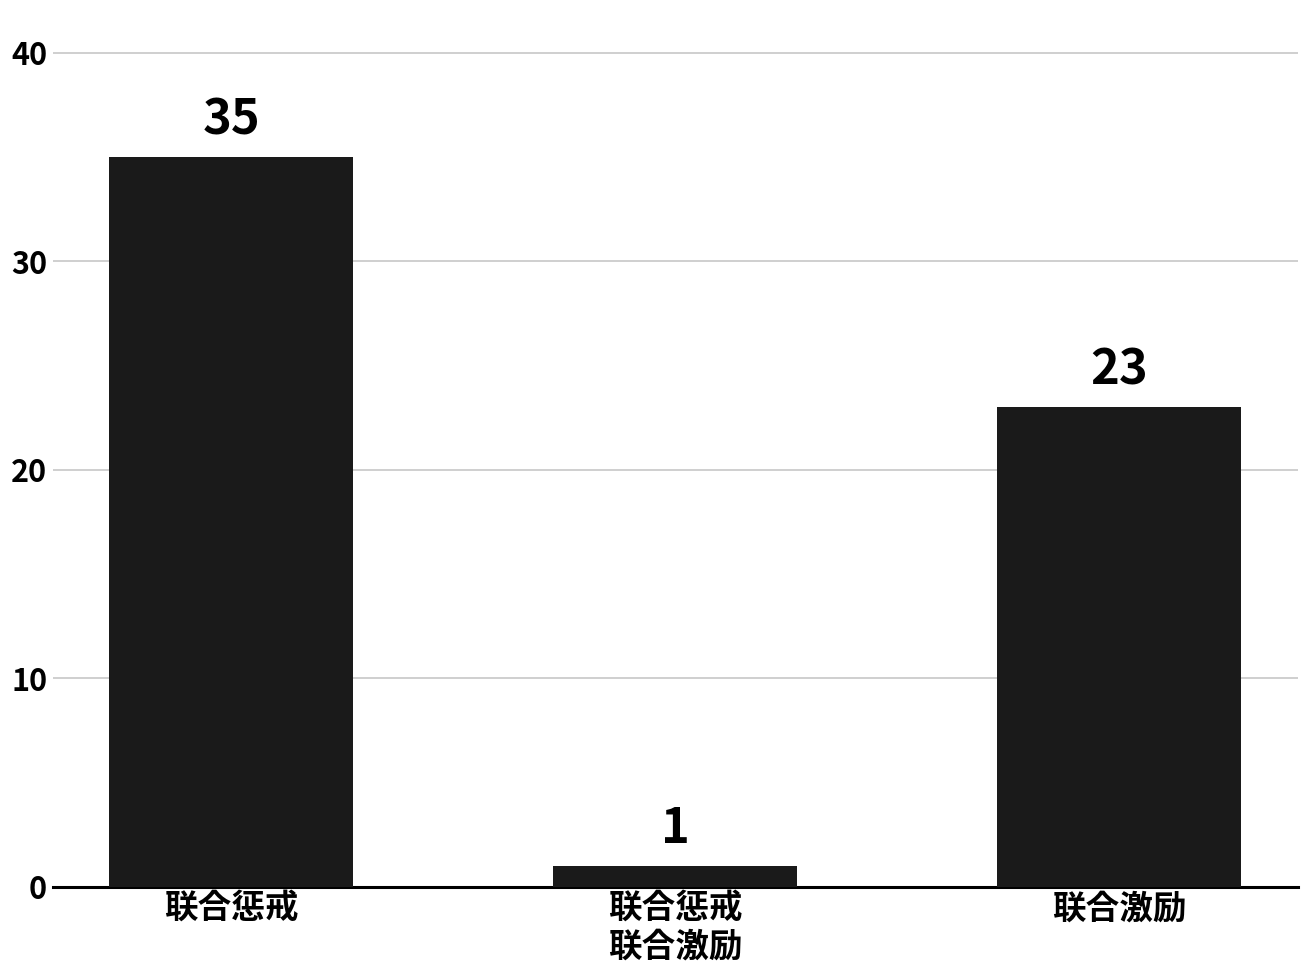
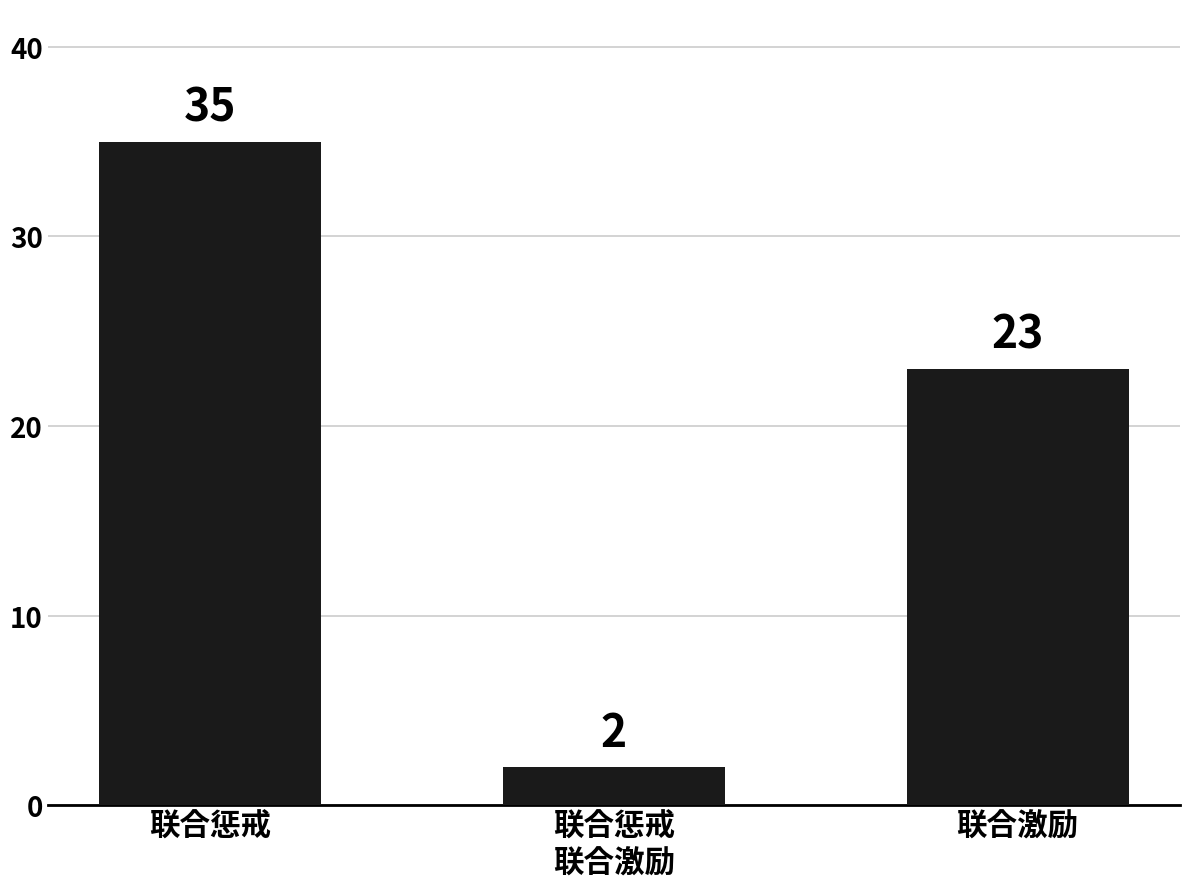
联合惩戒 联合激励: 1 -> 2
